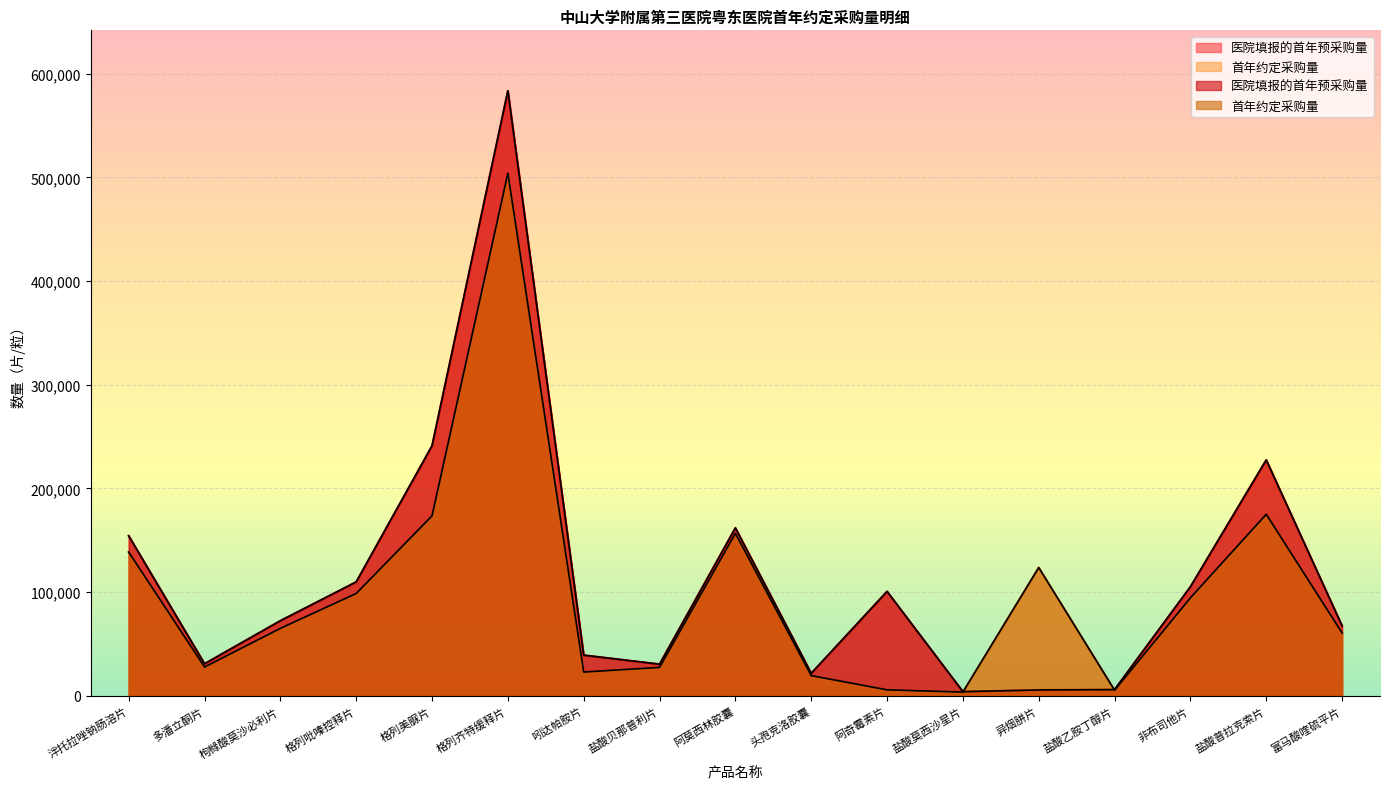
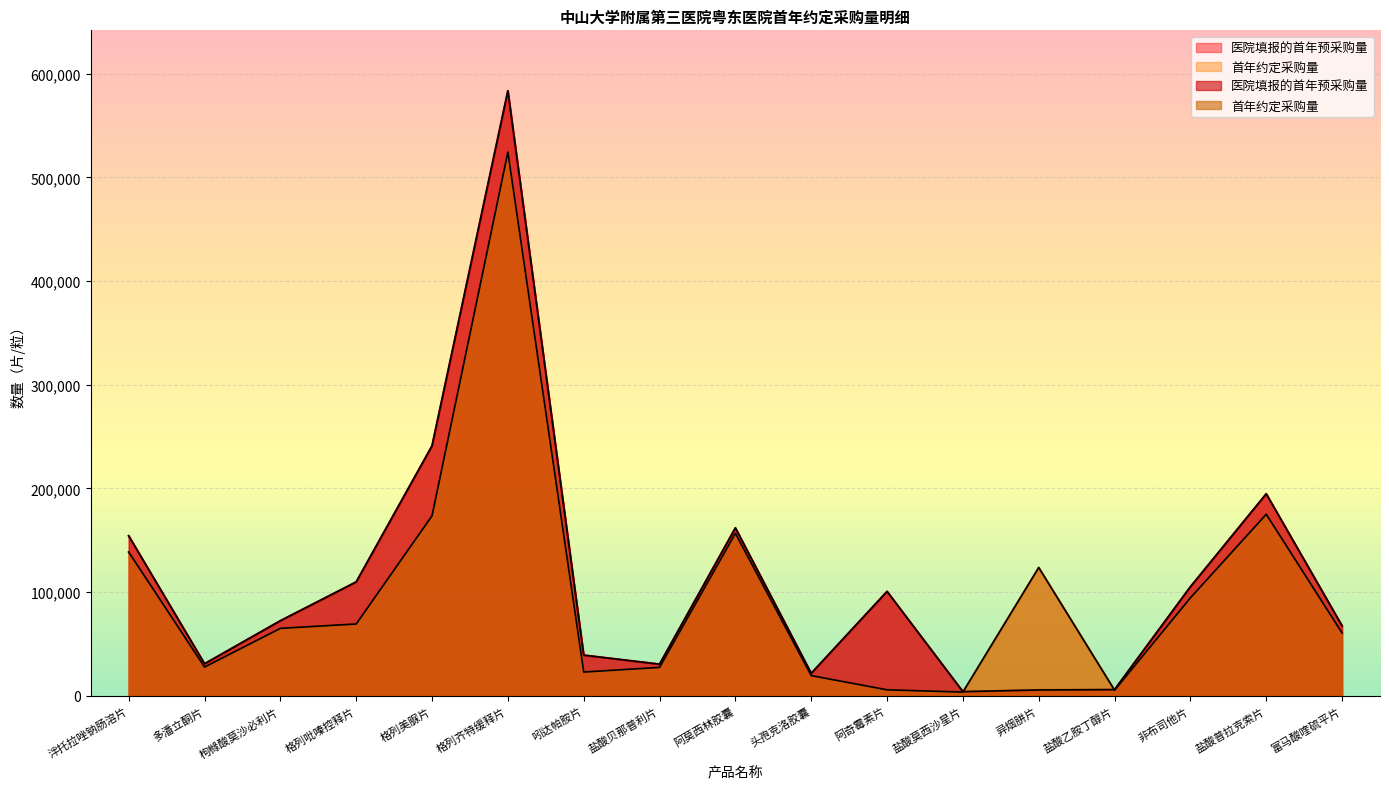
首年约定采购量, 格列吡嗪控释片: 99,000 -> 69,000
首年约定采购量, 格列齐特缓释片: 504,000 -> 524,000
医院填报的首年预采购量, 盐酸普拉克索片: 227,000 -> 195,000
